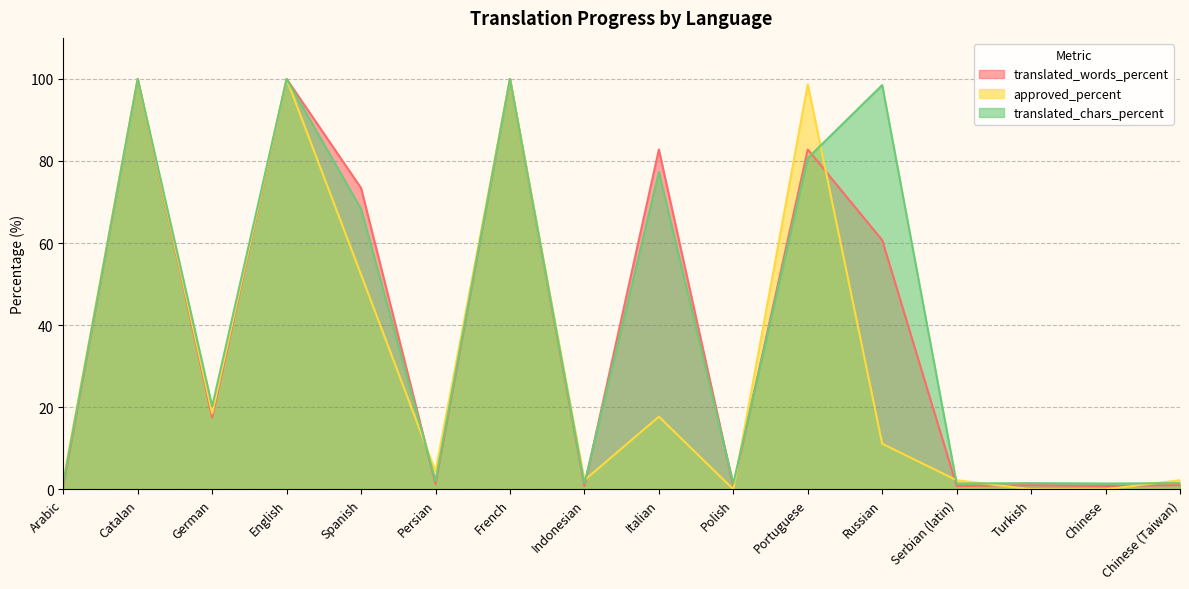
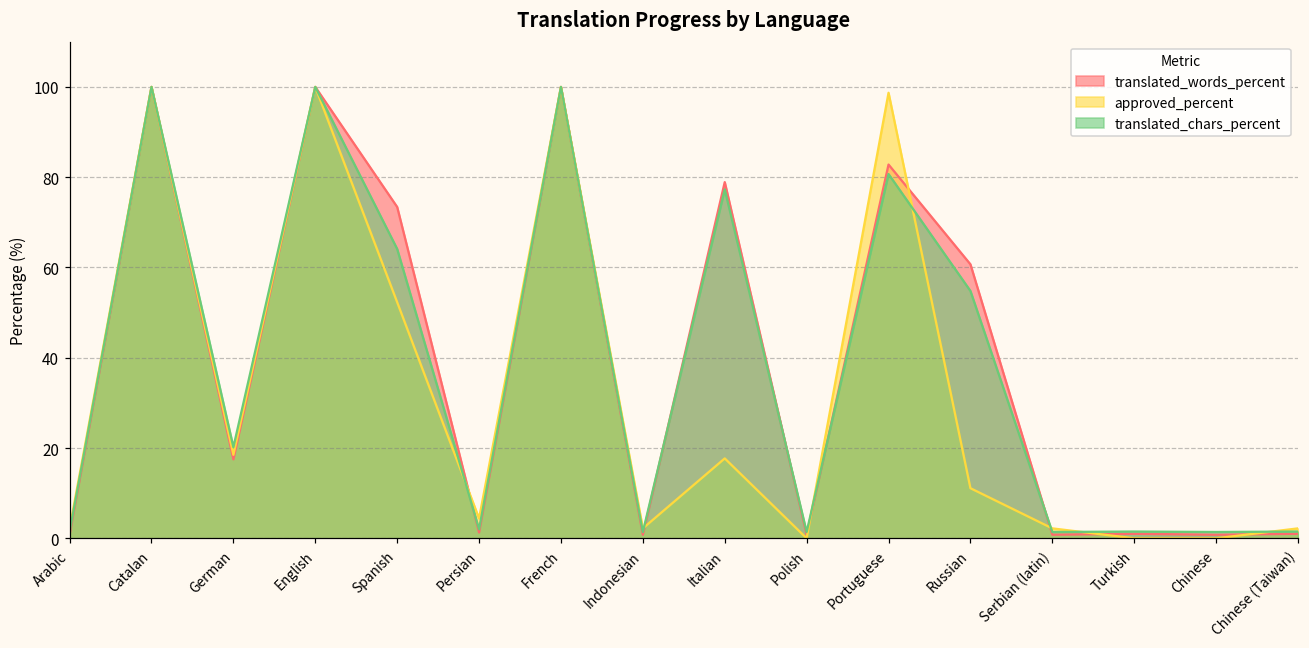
translated_chars_percent, Spanish: 68 -> 64
translated_words_percent, Italian: 83 -> 79
translated_chars_percent, Russian: 99 -> 55
